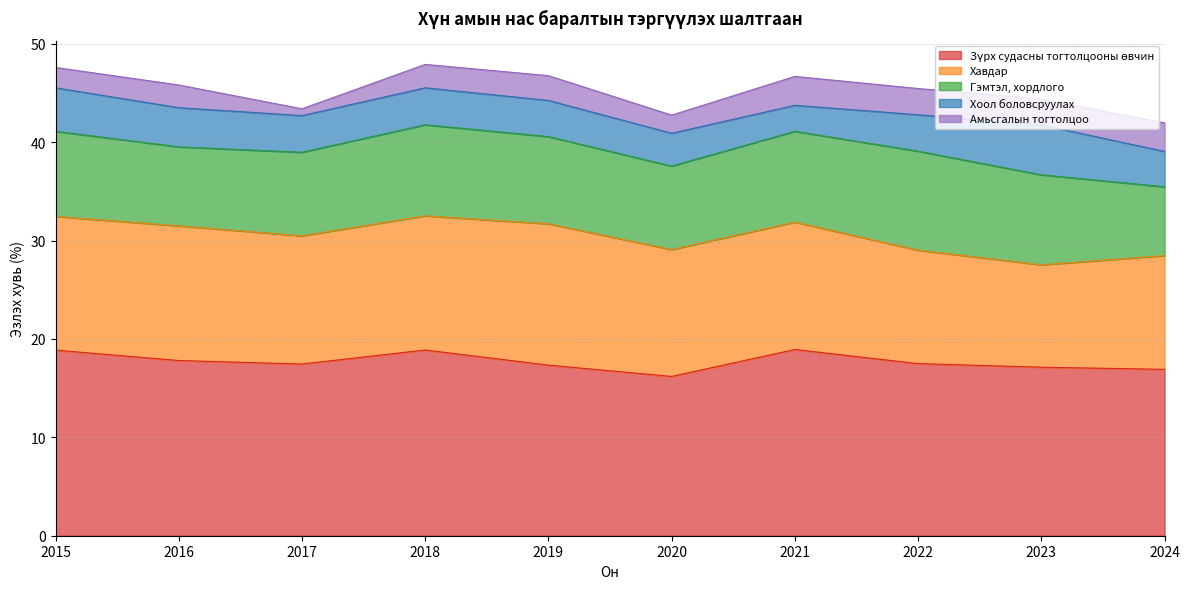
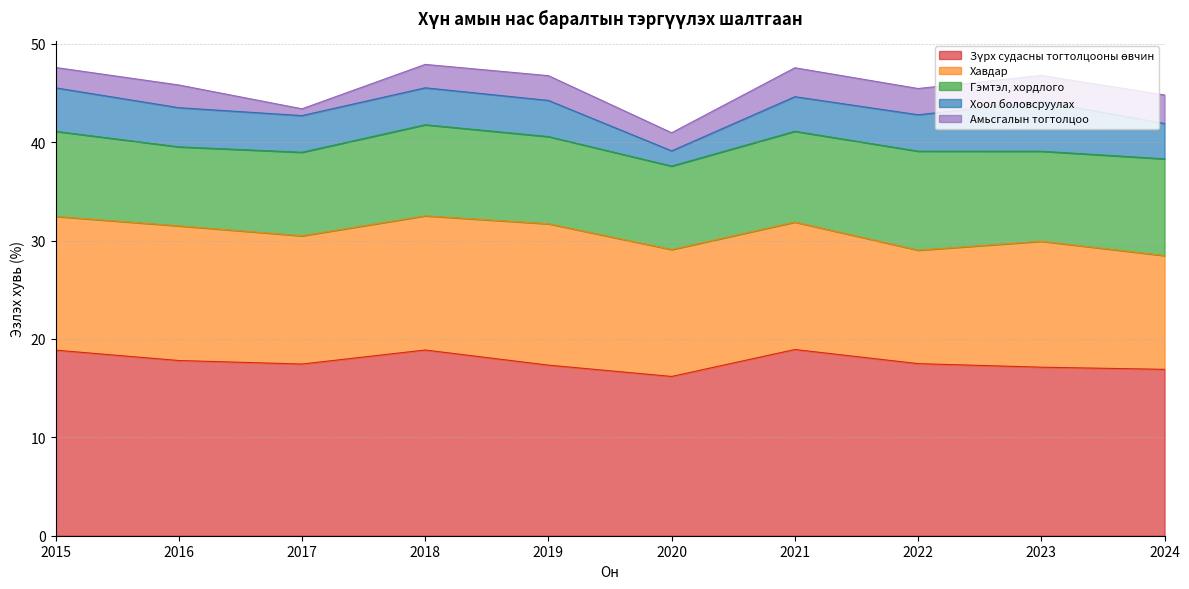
Хоол боловсруулах, 2020: 3 -> 2
Хоол боловсруулах, 2021: 3 -> 4
Хавдар, 2023: 10 -> 13
Гэмтэл, хордлого, 2024: 7 -> 10
